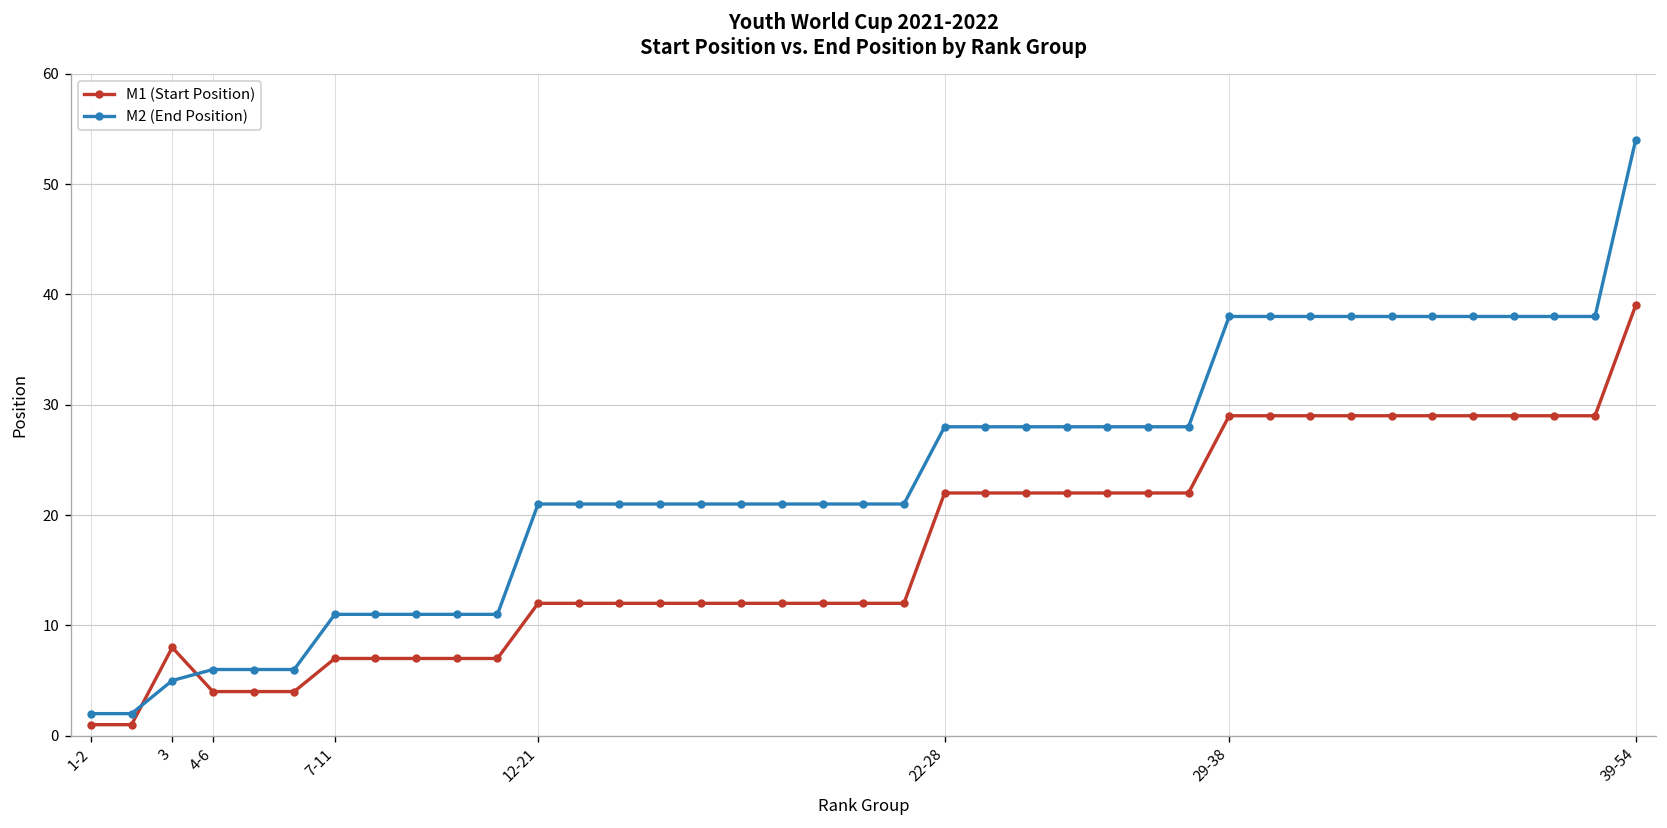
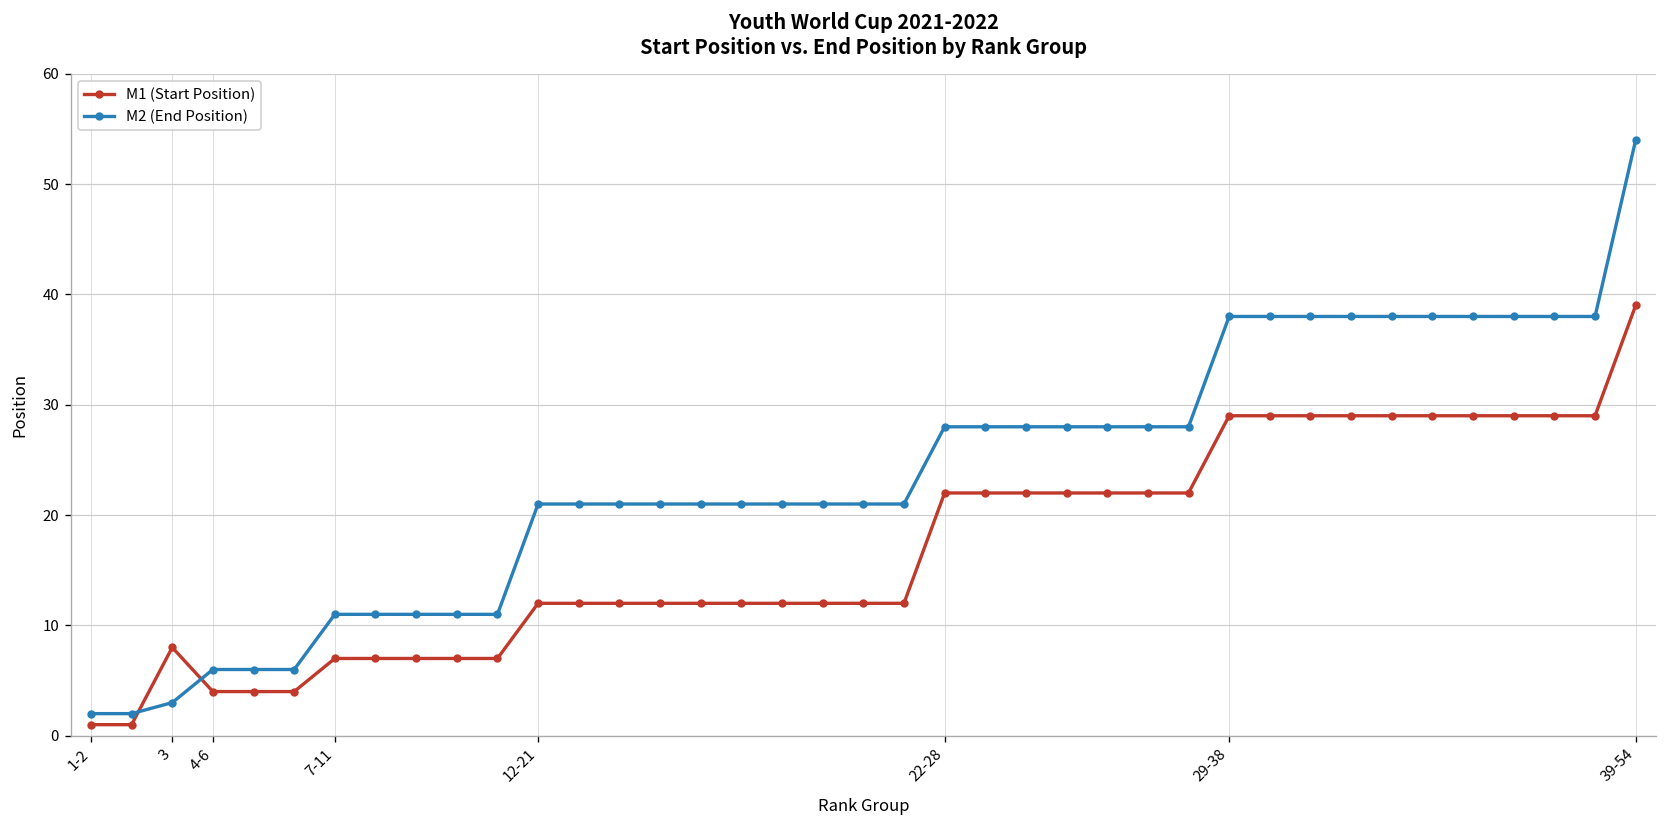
M2 (End Position), 3: 5 -> 3
